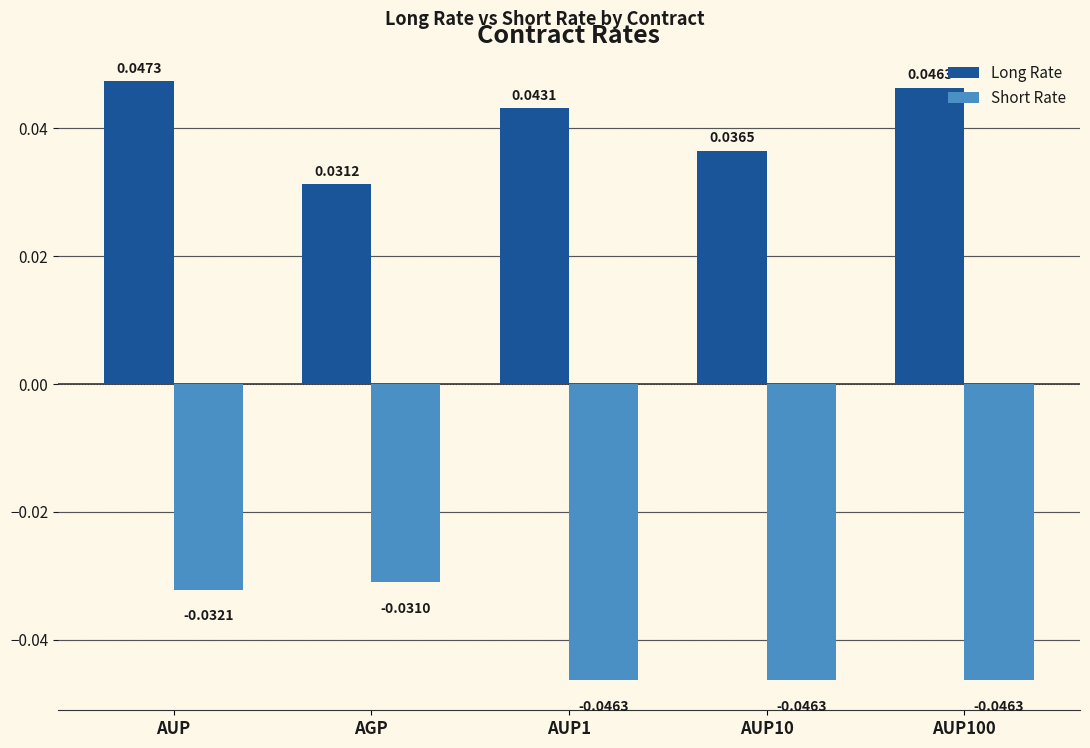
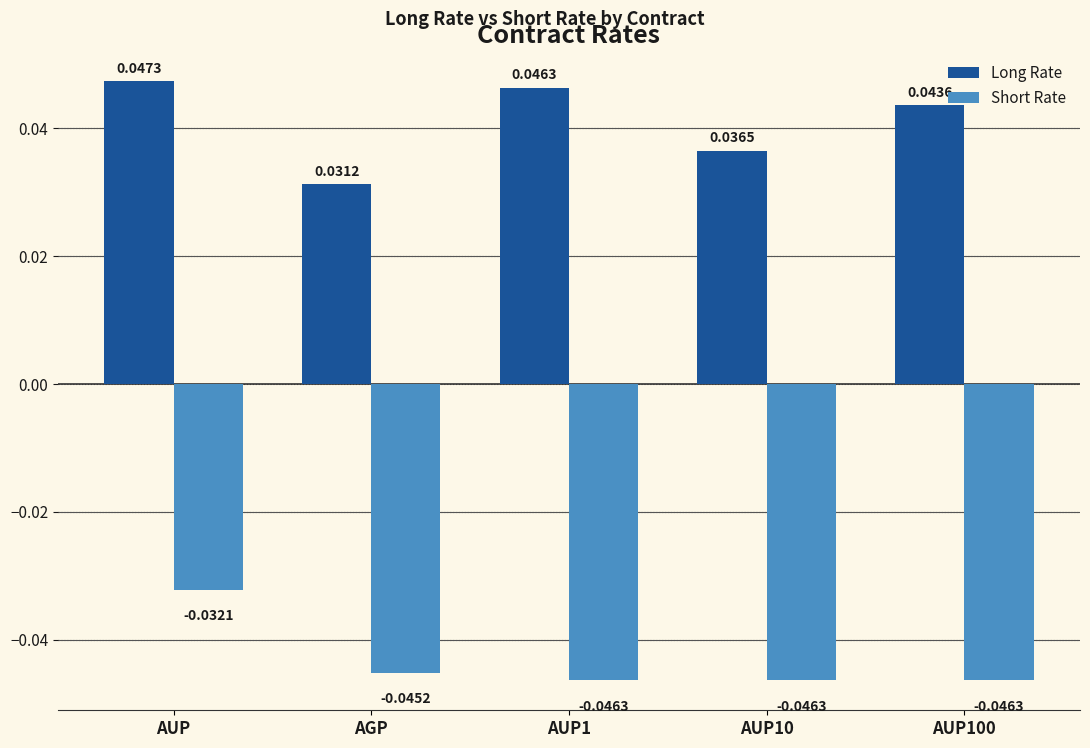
Short Rate, AGP: -0.0310 -> -0.0452
Long Rate, AUP1: 0.0431 -> 0.0463
Long Rate, AUP100: 0.0463 -> 0.0436
